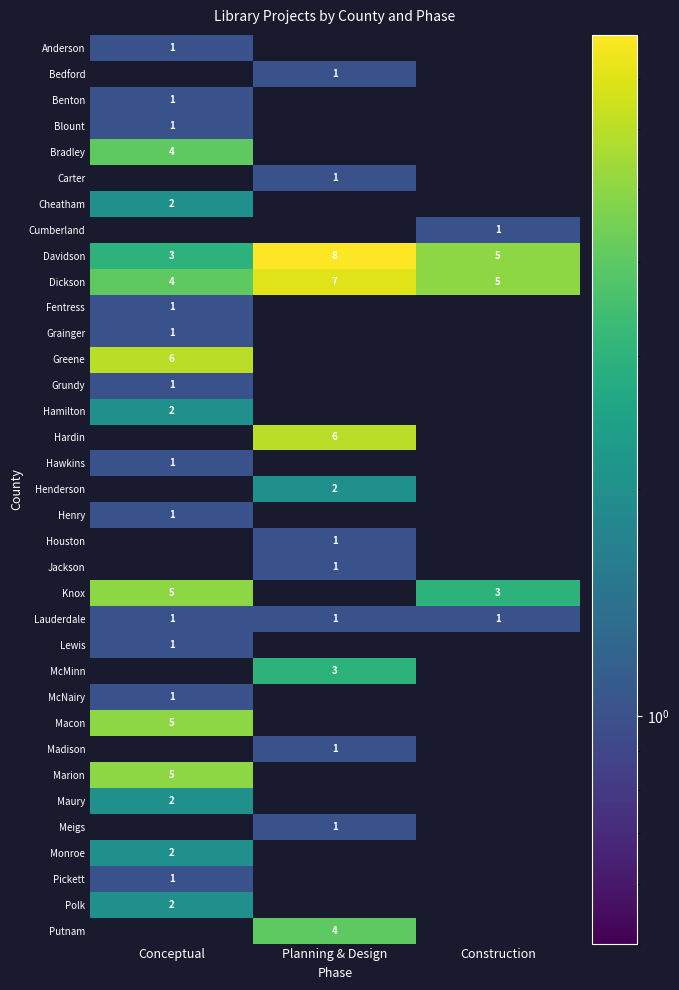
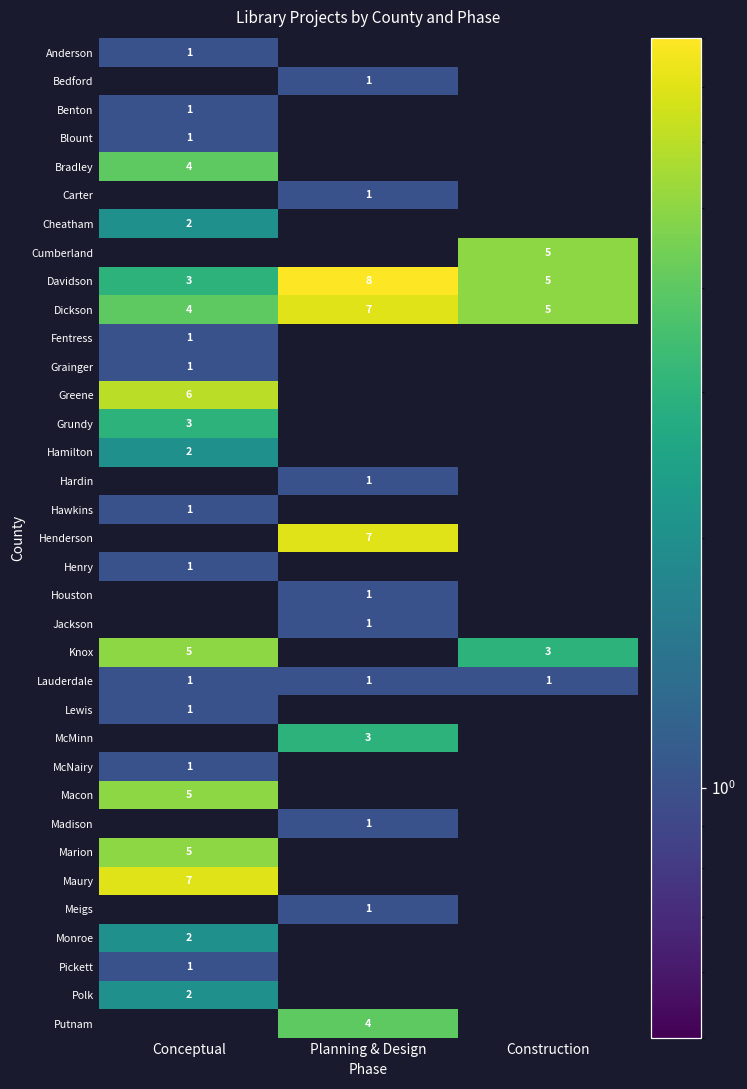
Cumberland, Construction: 1 -> 5
Grundy, Conceptual: 1 -> 3
Hardin, Planning & Design: 6 -> 1
Henderson, Planning & Design: 2 -> 7
Maury, Conceptual: 2 -> 7
